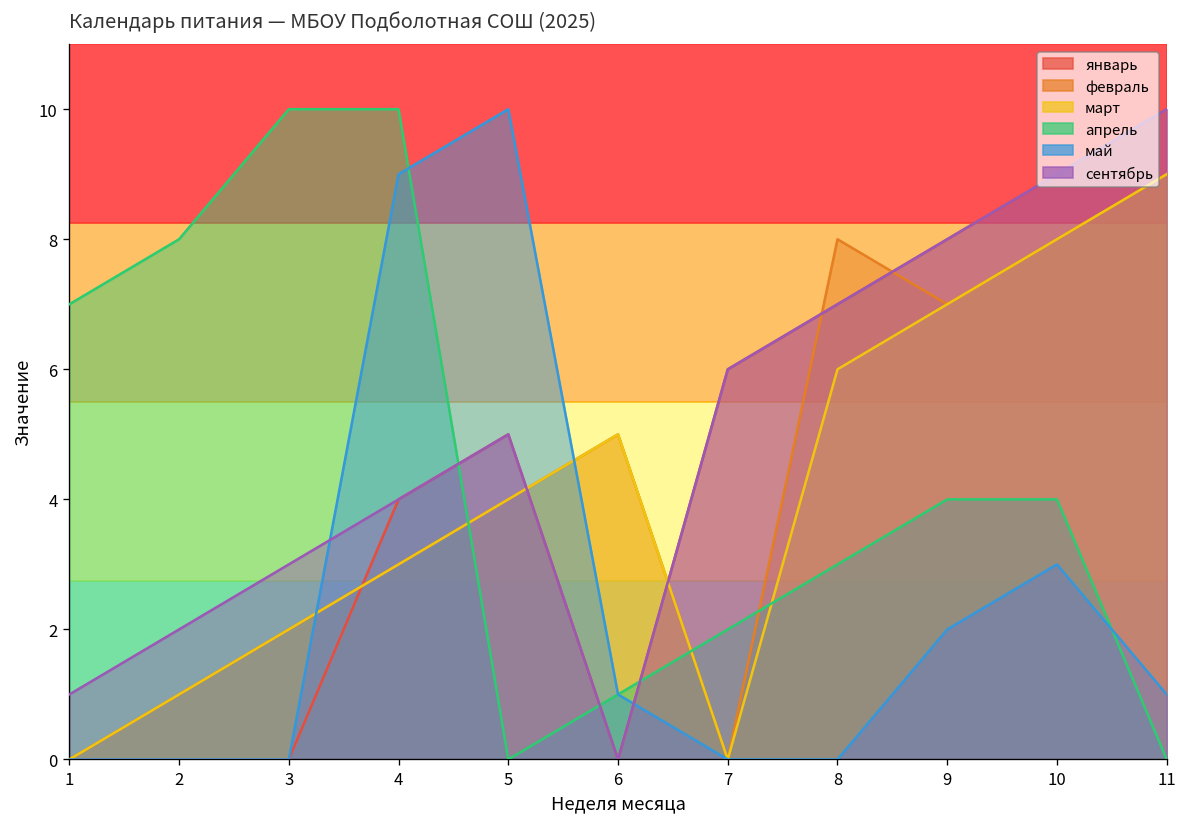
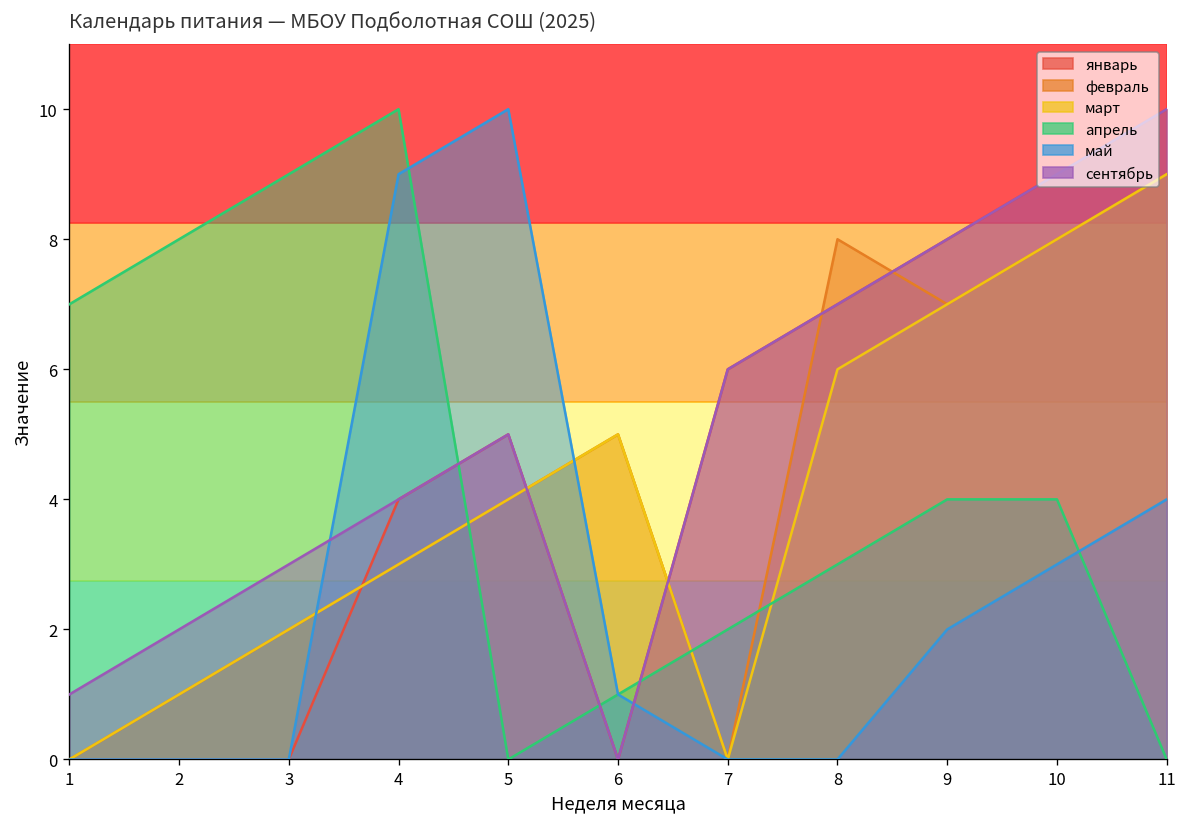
апрель, 3: 10 -> 9
май, 11: 1 -> 4
